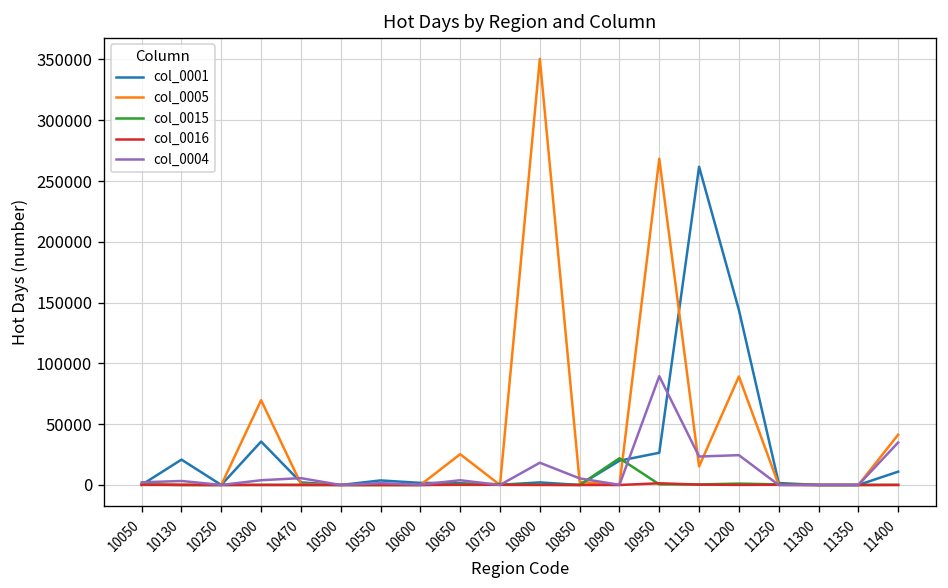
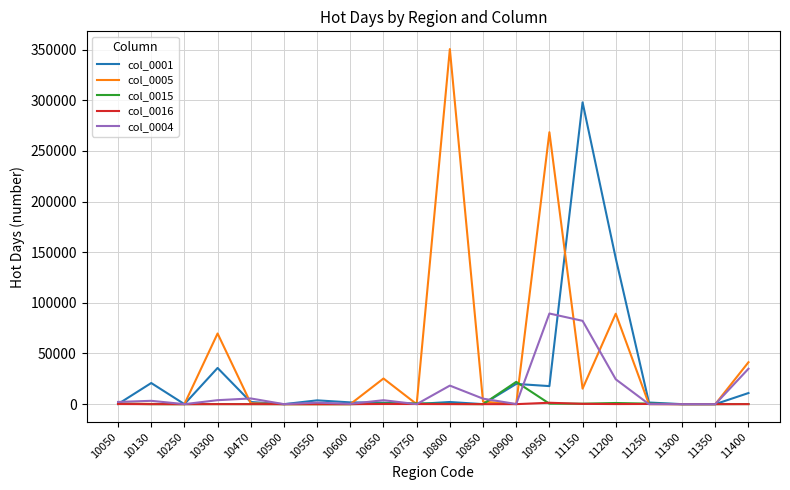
col_0001, 10950: 27000 -> 18000
col_0001, 11150: 262000 -> 298000
col_0004, 11150: 23000 -> 82000
